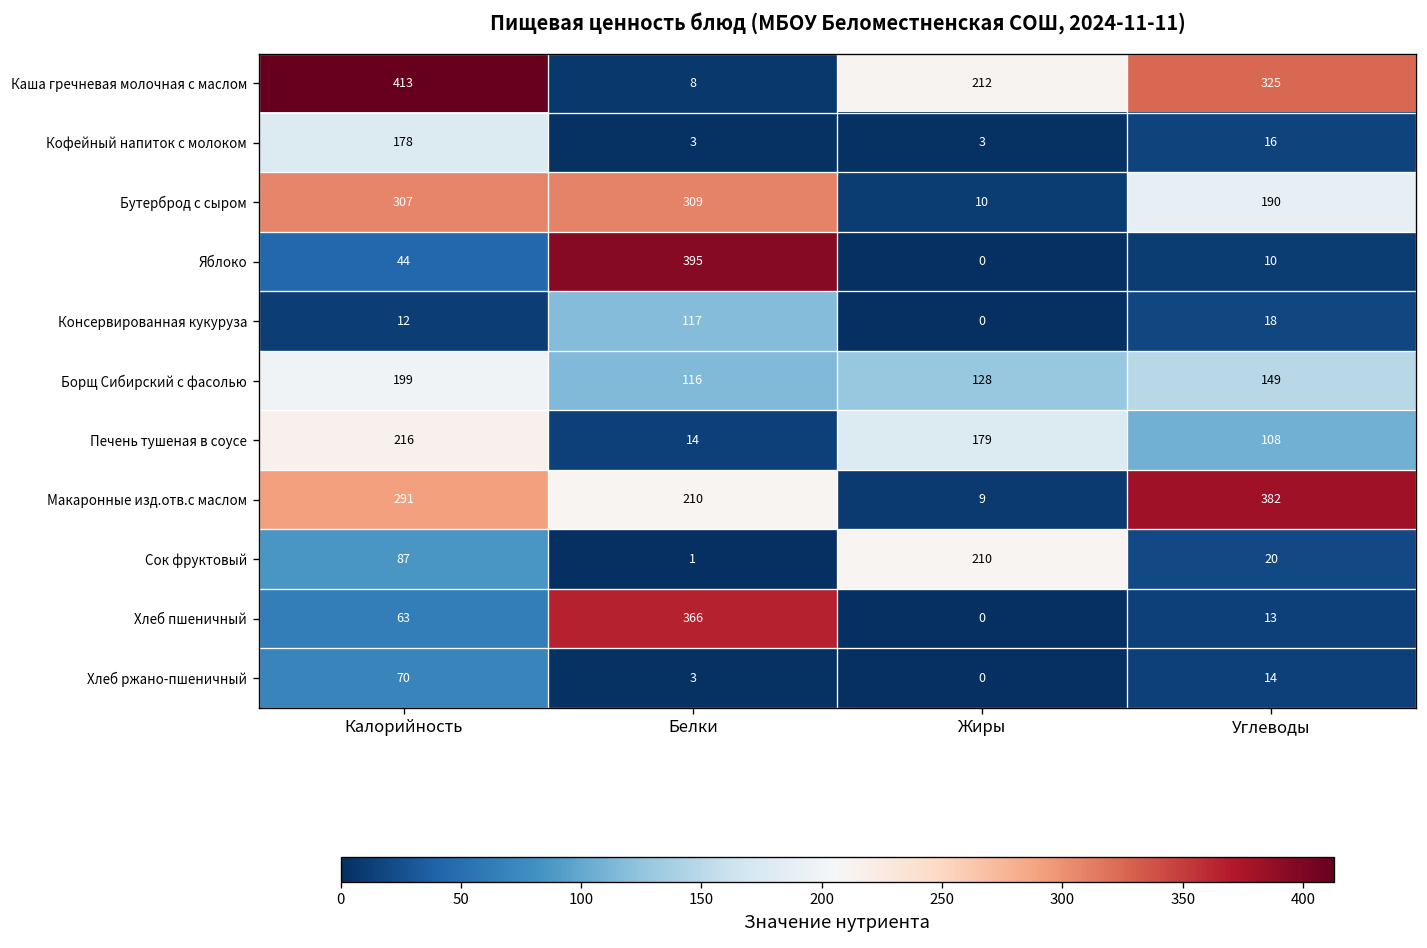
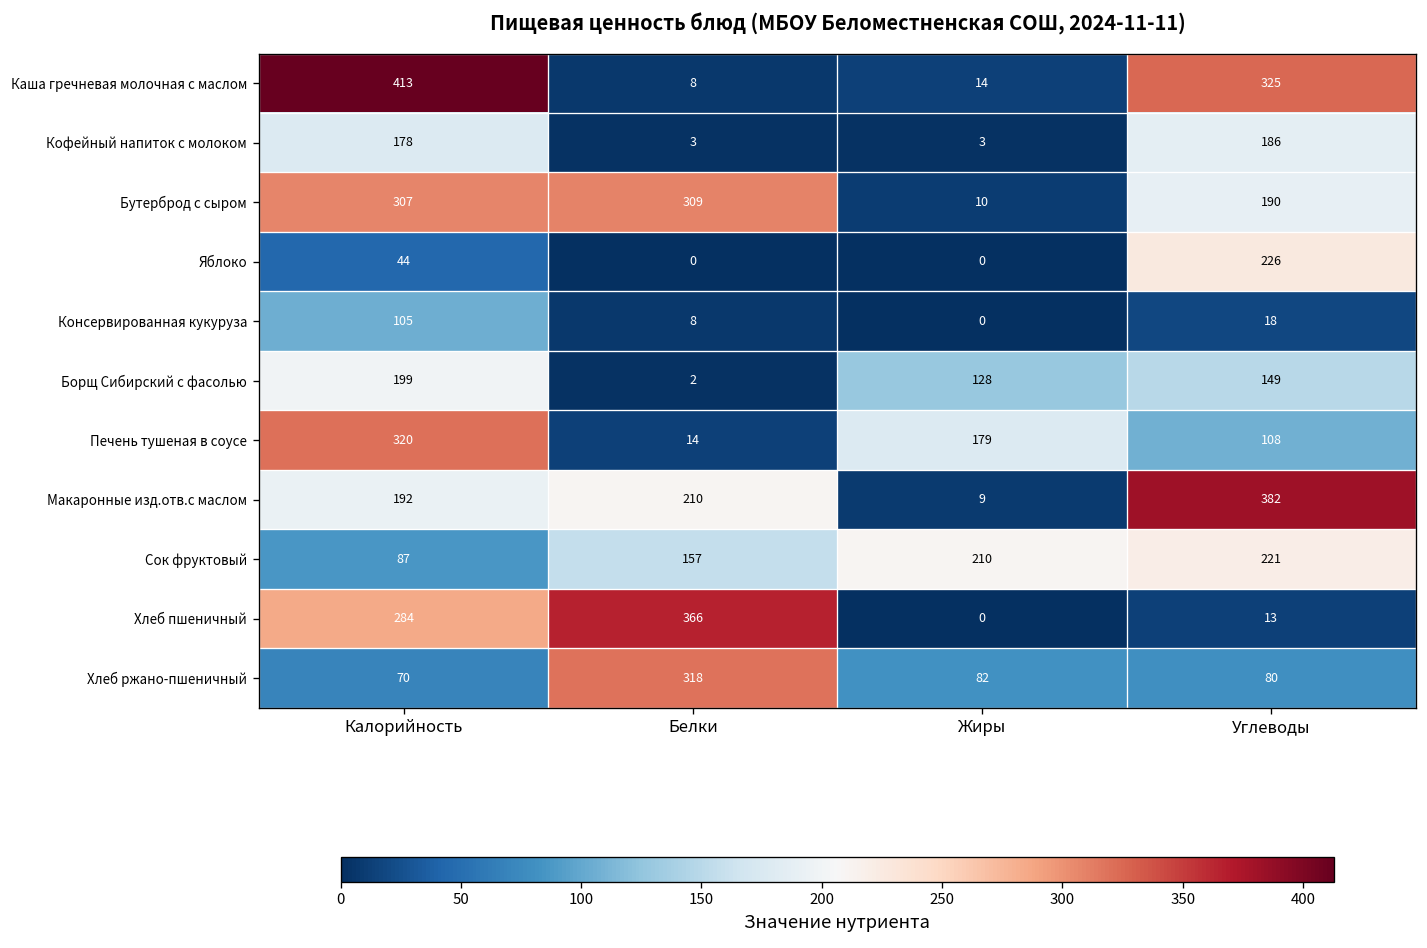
Каша гречневая молочная с маслом, Жиры: 212 -> 14
Кофейный напиток с молоком, Углеводы: 16 -> 186
Яблоко, Белки: 395 -> 0
Яблоко, Углеводы: 10 -> 226
Консервированная кукуруза, Калорийность: 12 -> 105
Консервированная кукуруза, Белки: 117 -> 8
Борщ Сибирский с фасолью, Белки: 116 -> 2
Печень тушеная в соусе, Калорийность: 216 -> 320
Макаронные изд.отв.с маслом, Калорийность: 291 -> 192
Сок фруктовый, Белки: 1 -> 157
Сок фруктовый, Углеводы: 20 -> 221
Хлеб пшеничный, Калорийность: 63 -> 284
Хлеб ржано-пшеничный, Белки: 3 -> 318
Хлеб ржано-пшеничный, Жиры: 0 -> 82
Хлеб ржано-пшеничный, Углеводы: 14 -> 80
